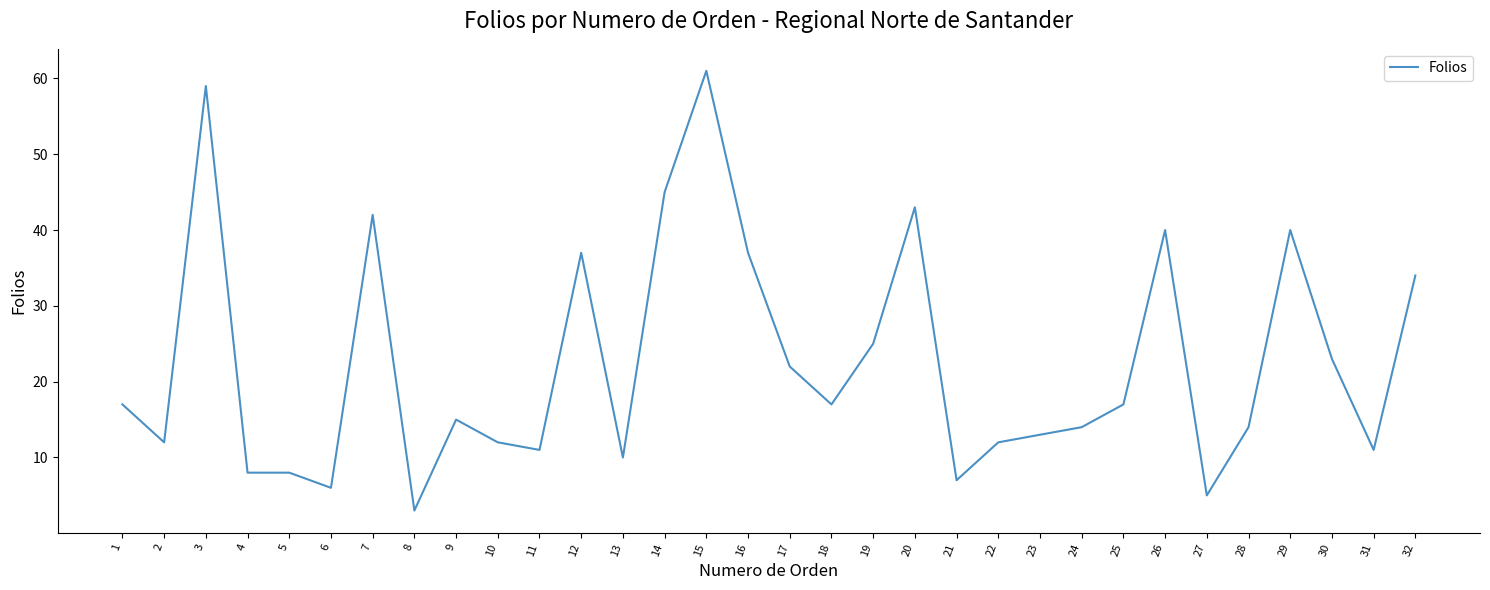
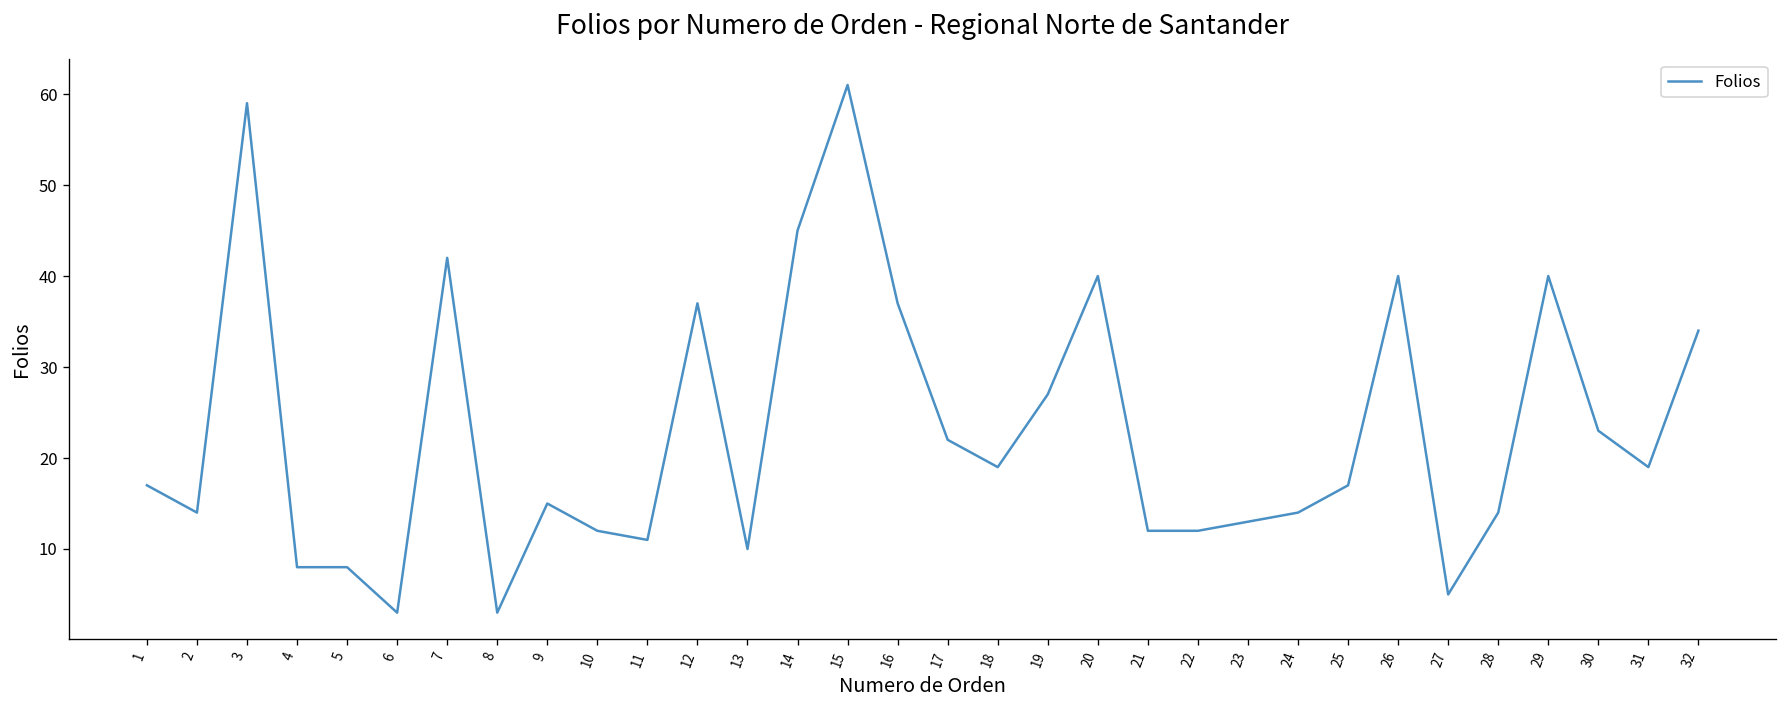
2: 12 -> 14
6: 6 -> 3
18: 17 -> 19
19: 25 -> 27
20: 43 -> 40
21: 7 -> 12
31: 11 -> 19
